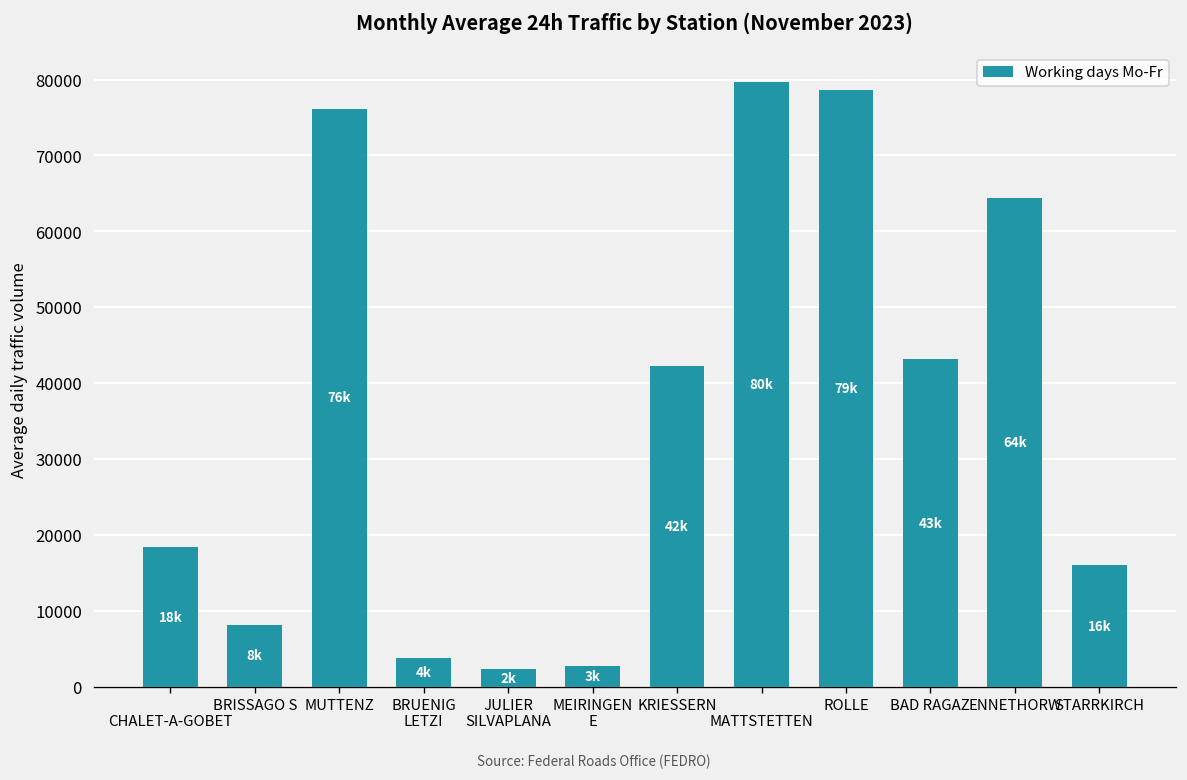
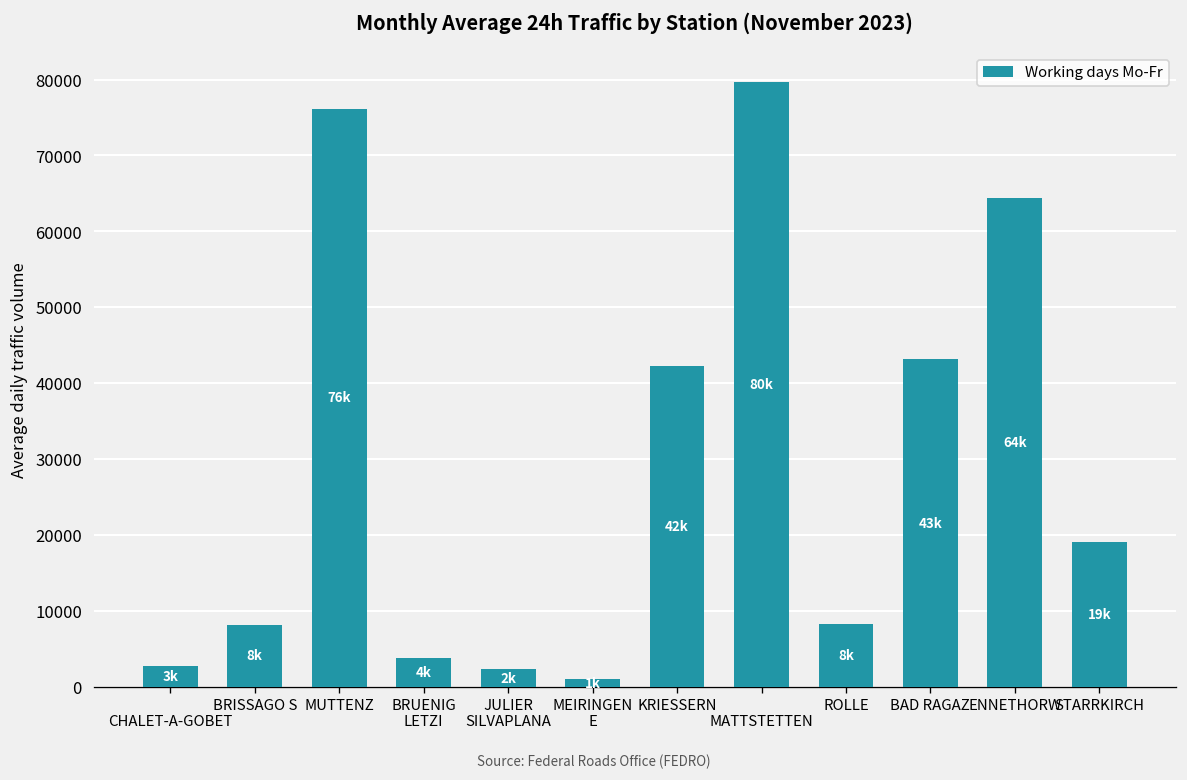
CHALET-A-GOBET: 18k -> 3k
MEIRINGEN E: 3k -> 1k
ROLLE: 79k -> 8k
STARRKIRCH: 16k -> 19k
